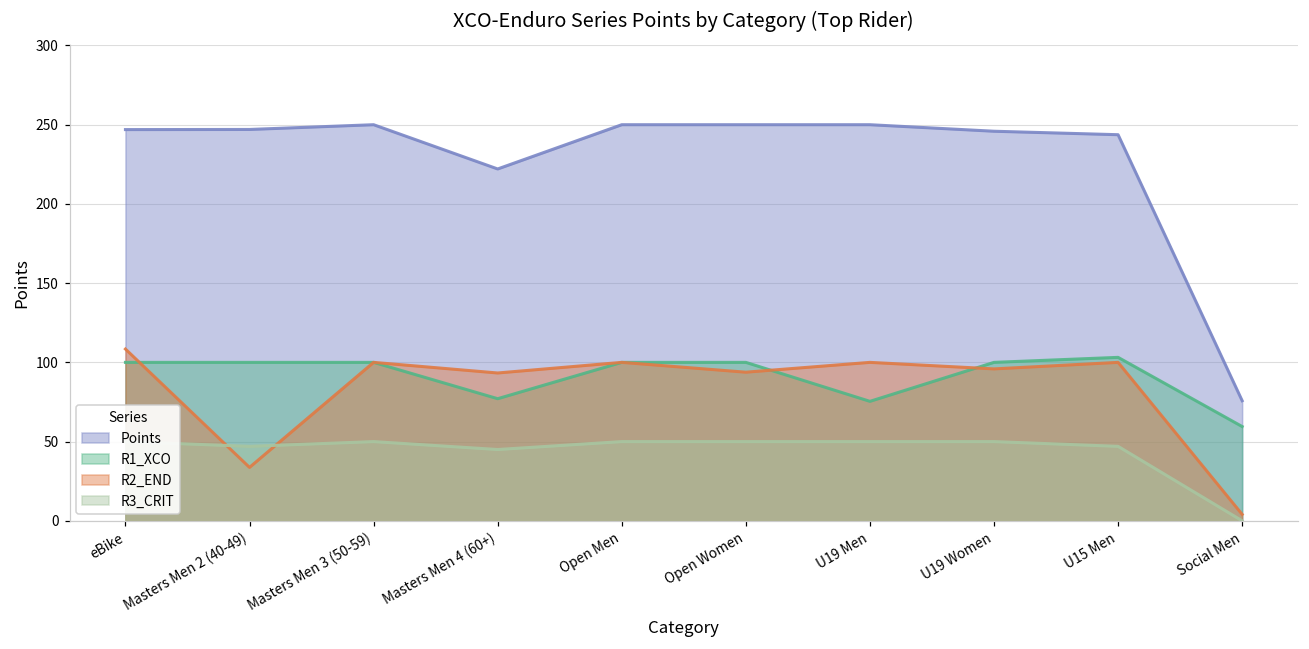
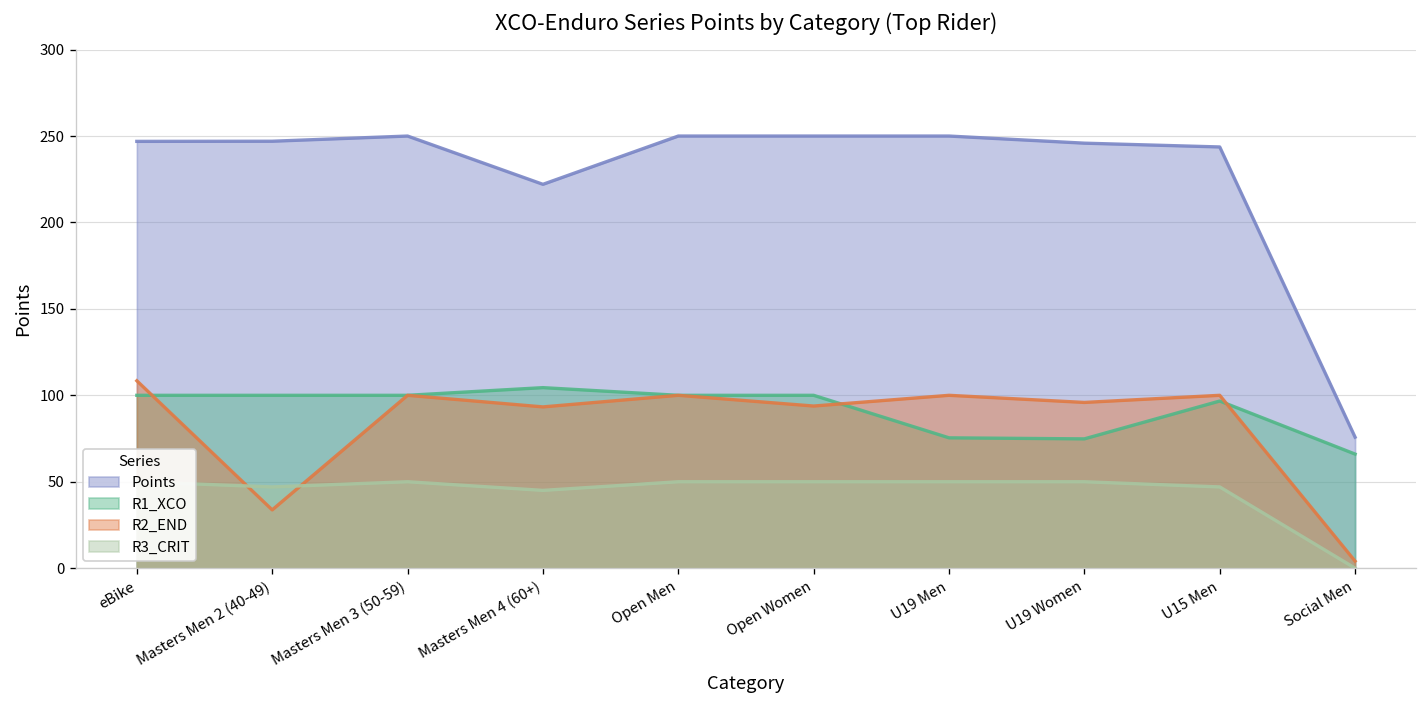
R1_XCO, Masters Men 4 (60+): 77 -> 104
R1_XCO, U19 Women: 100 -> 75
R1_XCO, U15 Men: 103 -> 97
R1_XCO, Social Men: 60 -> 66
